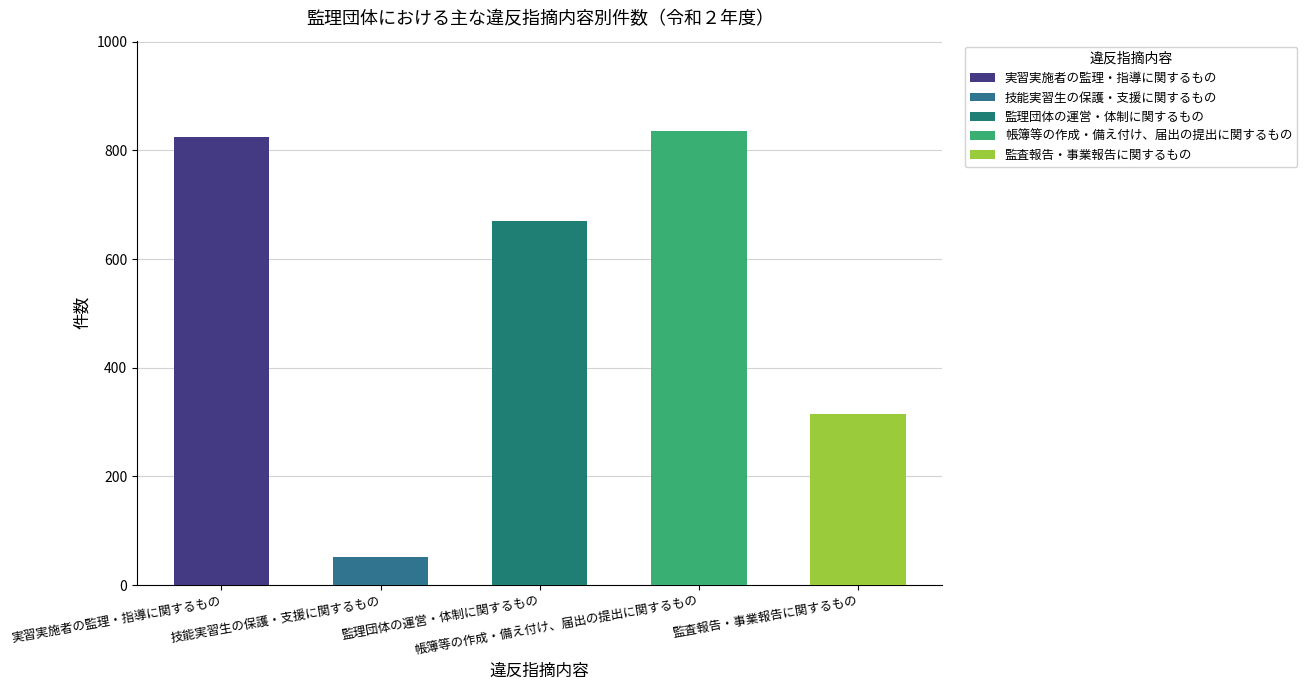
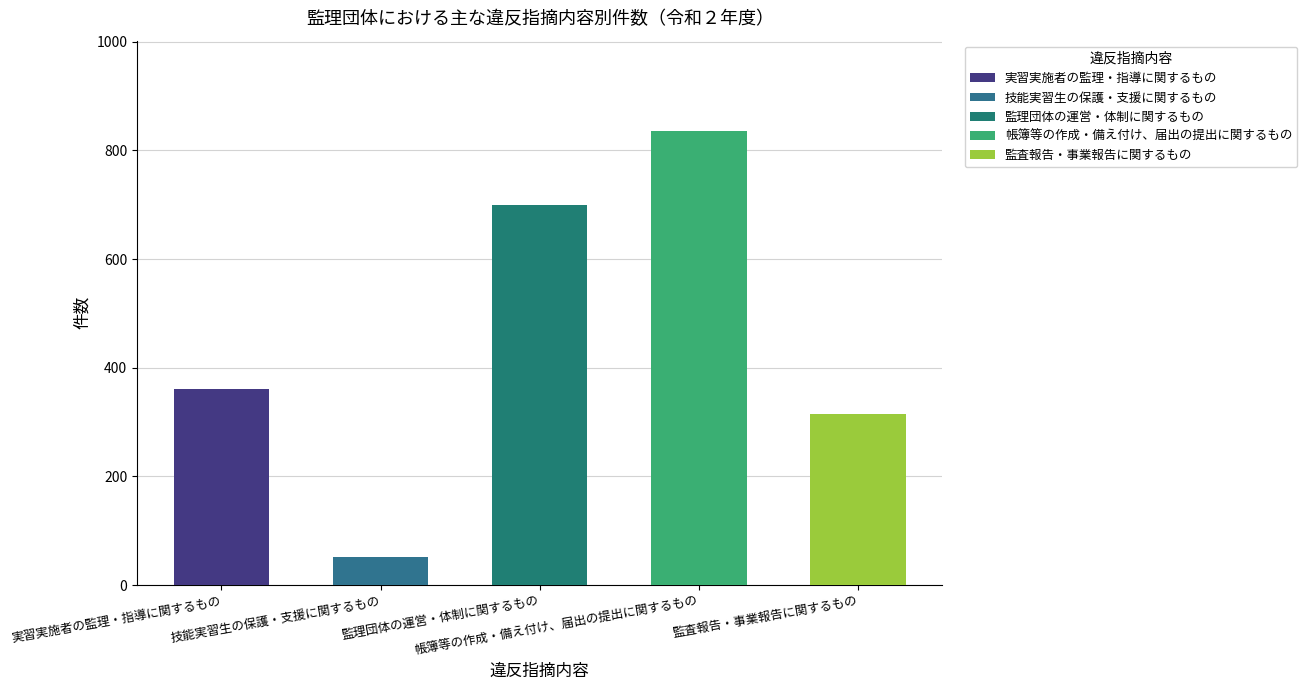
実習実施者の監理・指導に関するもの: 830 -> 360
監理団体の運営・体制に関するもの: 670 -> 700
